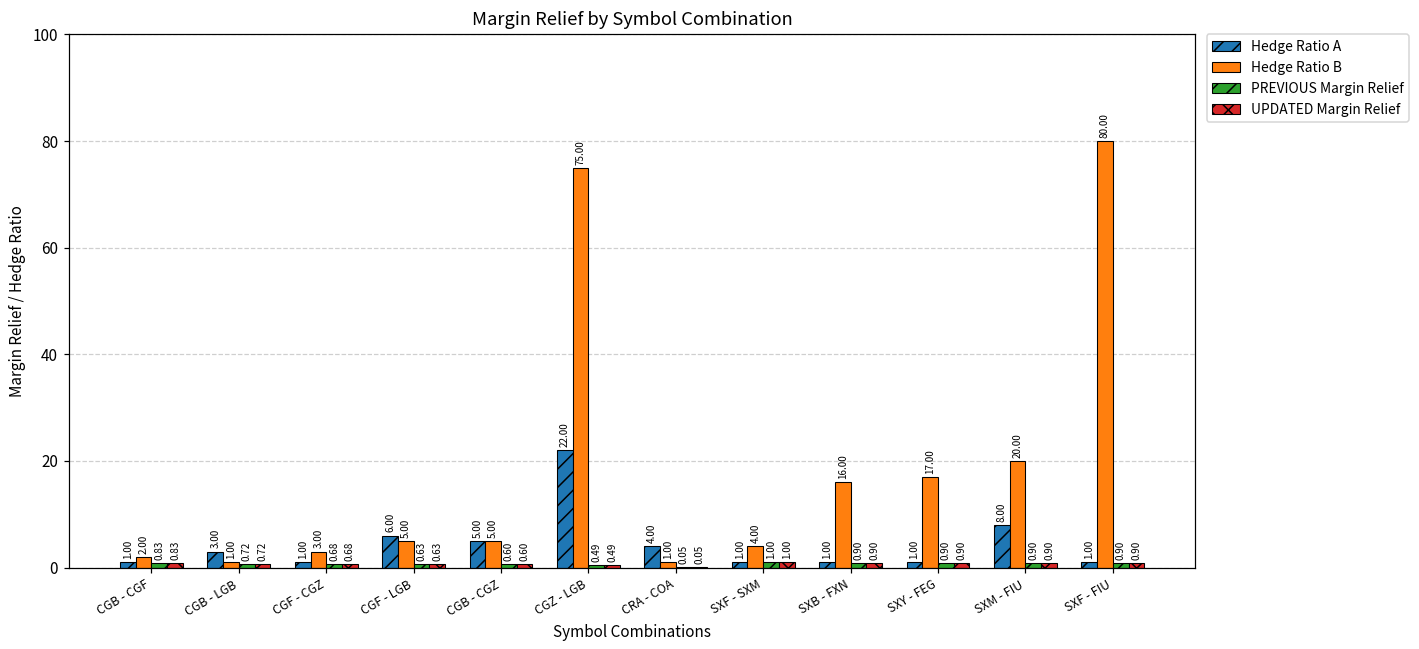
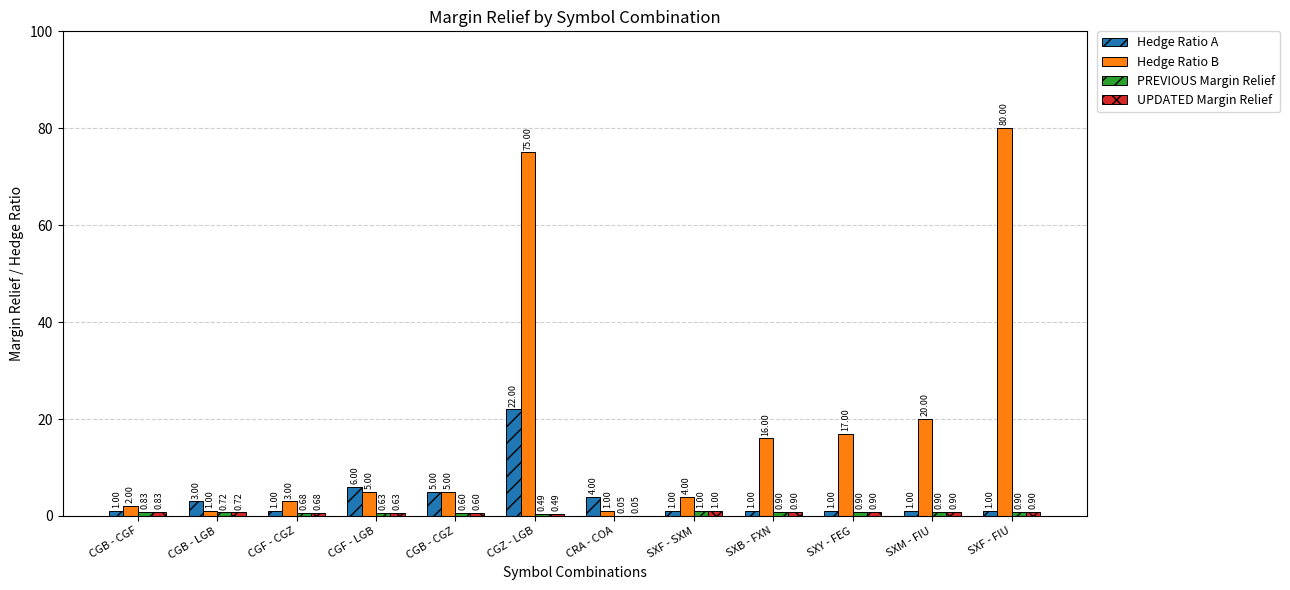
Hedge Ratio A, SXM - FIU: 8.00 -> 1.00
